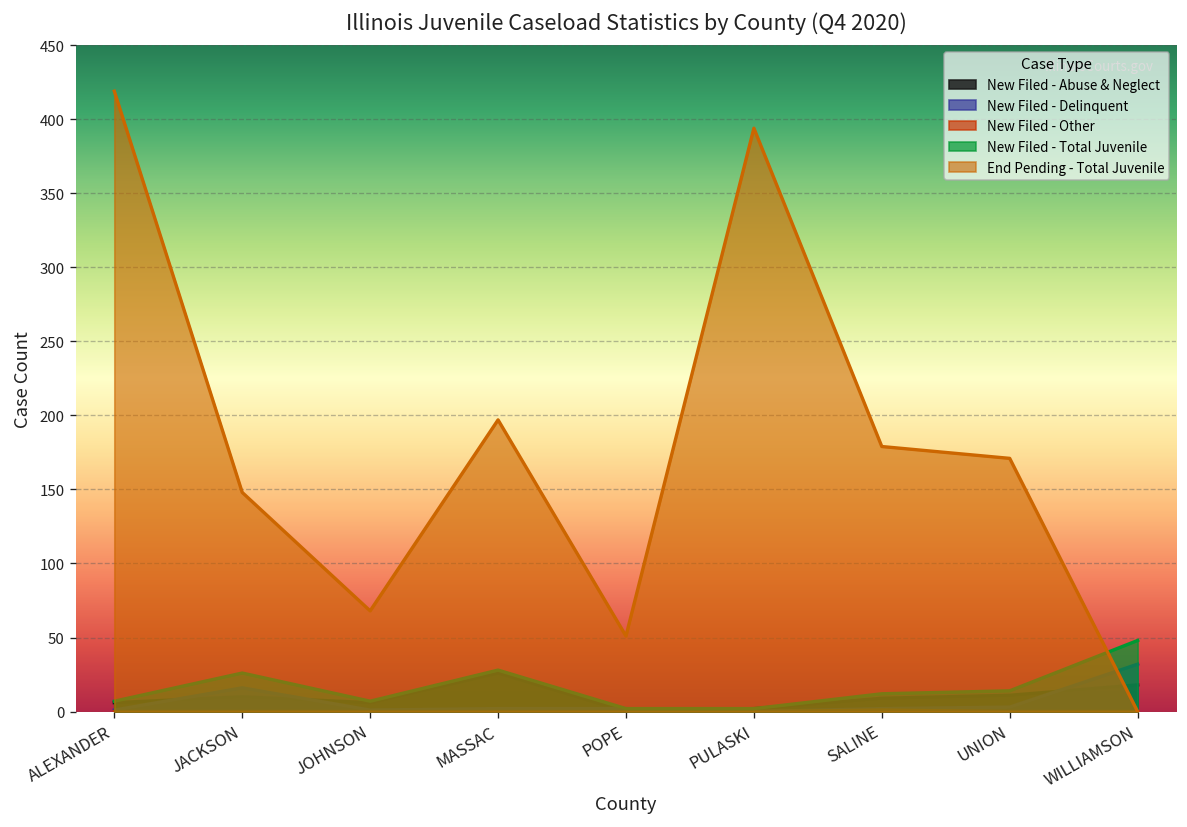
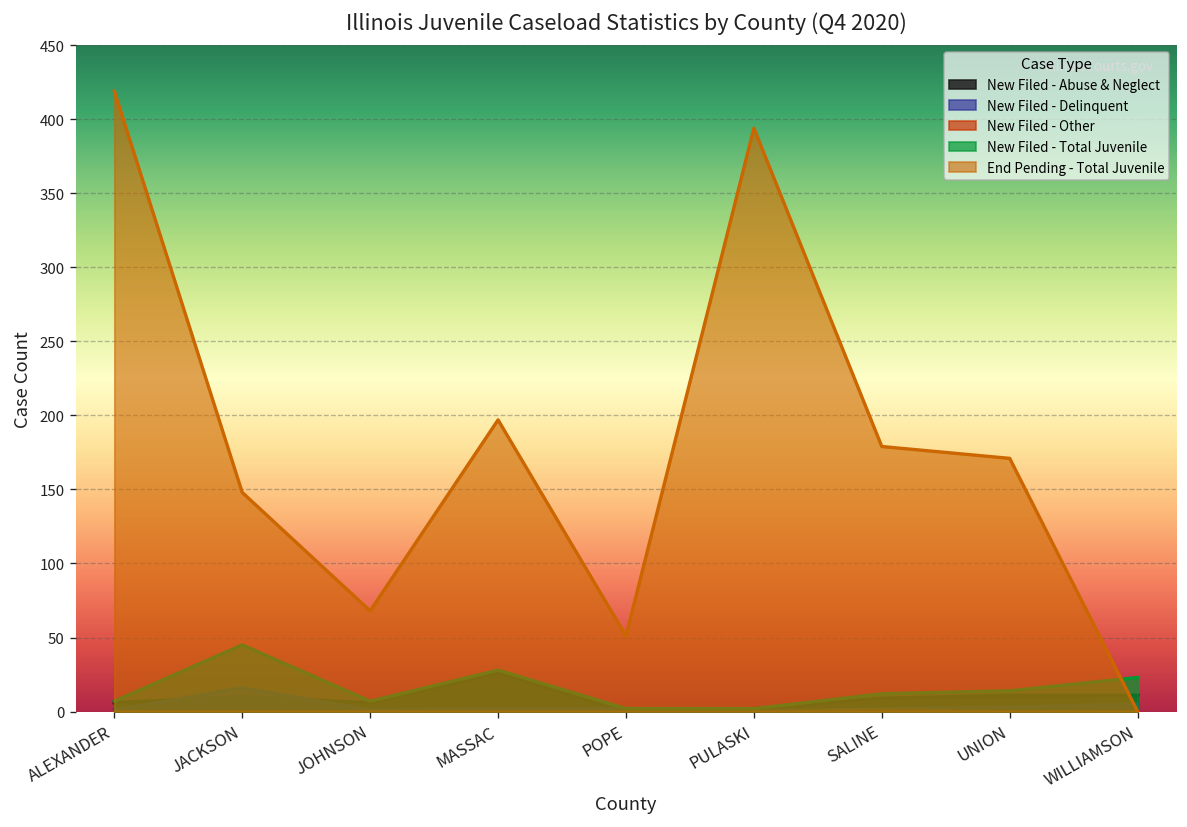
New Filed - Total Juvenile, JACKSON: 26 -> 45
New Filed - Abuse & Neglect, WILLIAMSON: 18 -> 11
New Filed - Delinquent, WILLIAMSON: 32 -> 5
New Filed - Total Juvenile, WILLIAMSON: 48 -> 23
